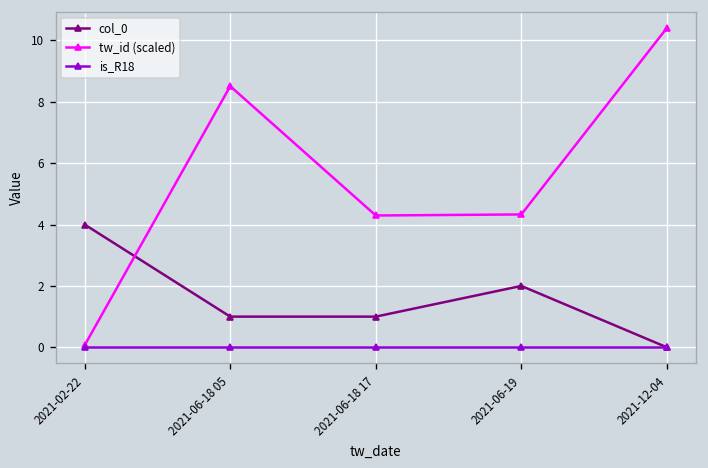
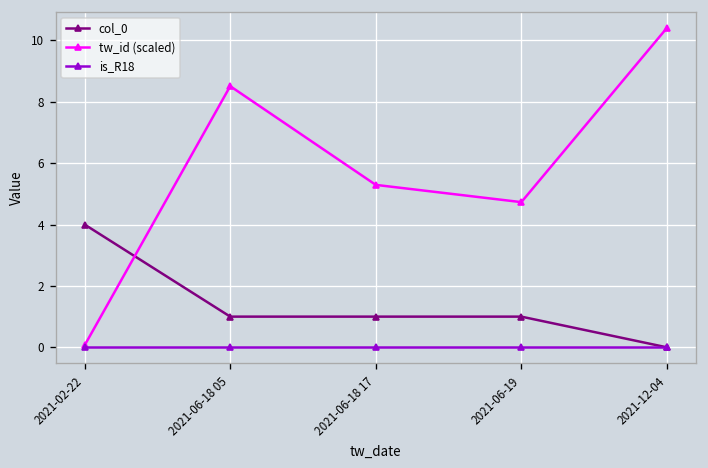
tw_id (scaled), 2021-06-18 17: 4.3 -> 5.3
col_0, 2021-06-19: 2 -> 1
tw_id (scaled), 2021-06-19: 4.3 -> 4.7
